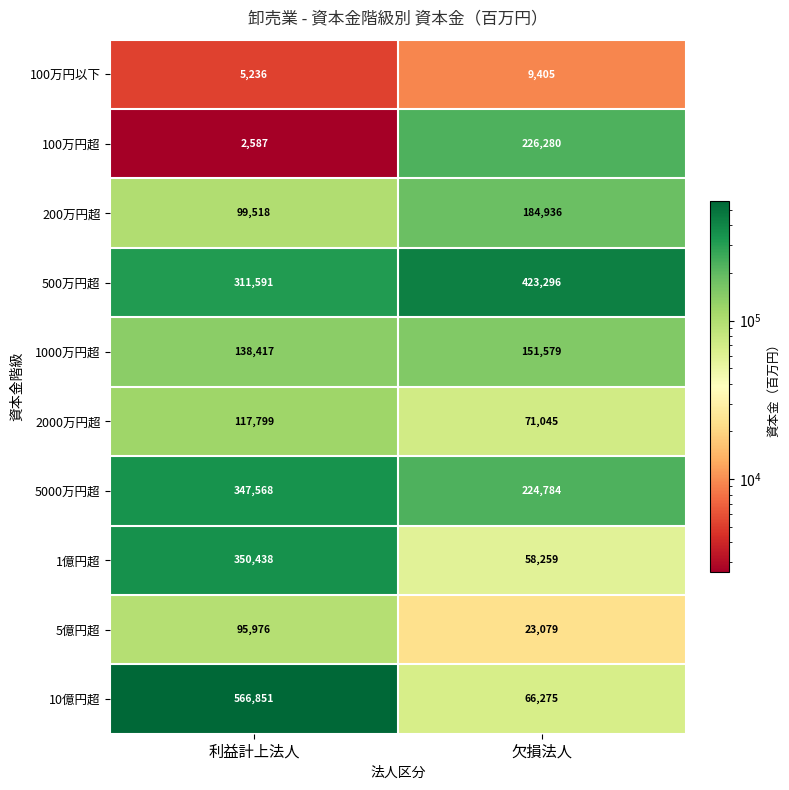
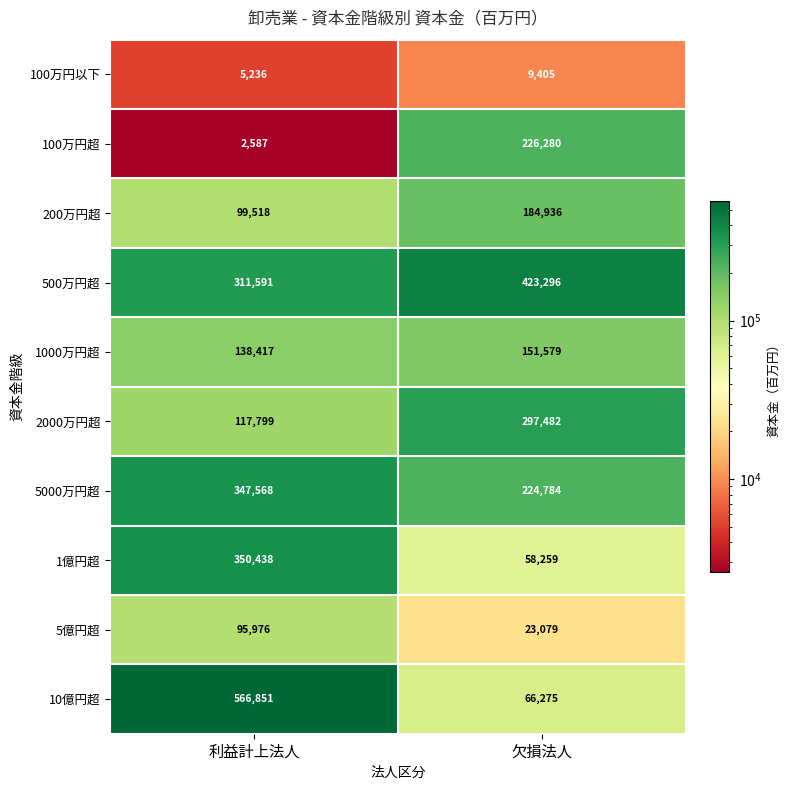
2000万円超, 欠損法人: 71,045 -> 297,482
